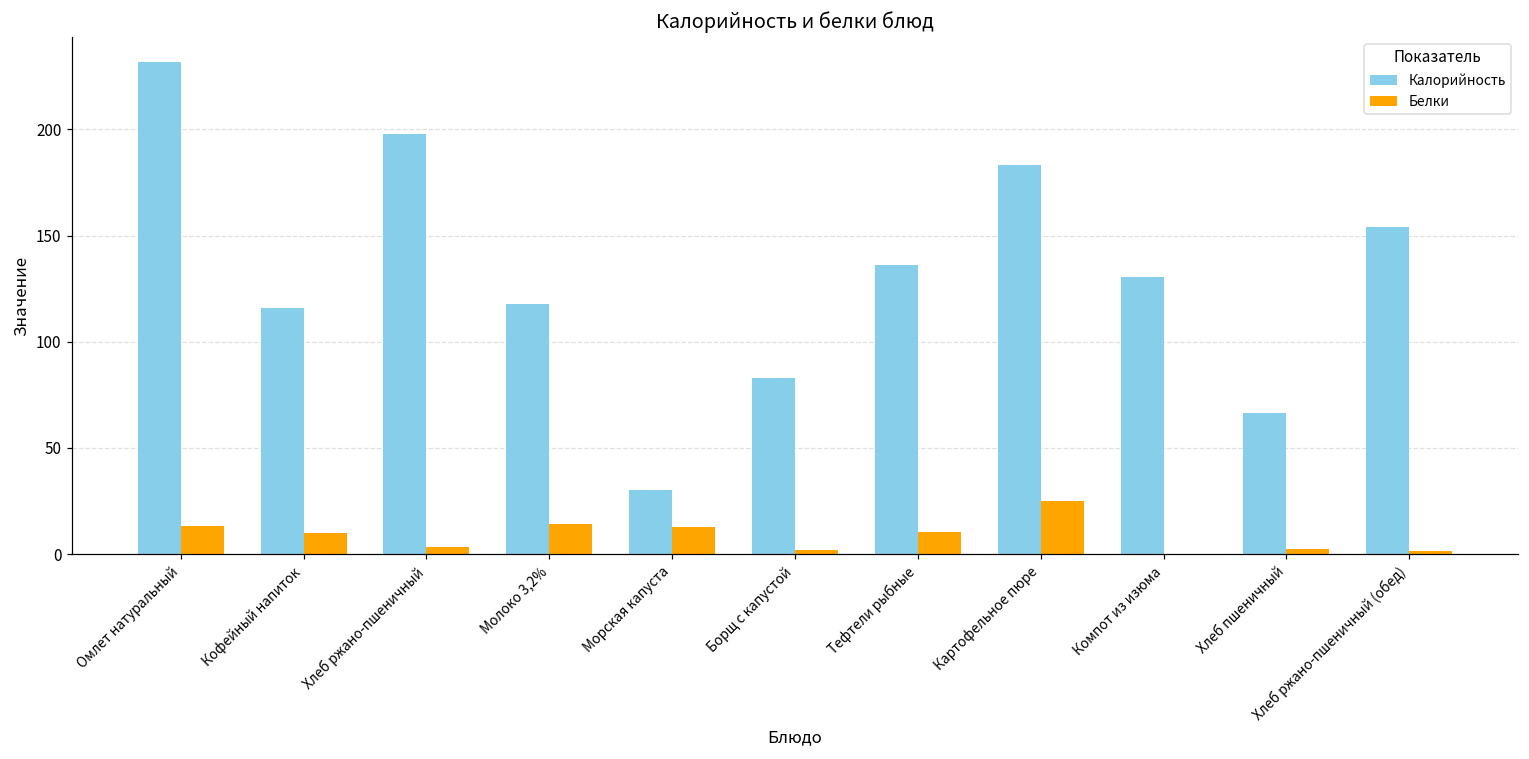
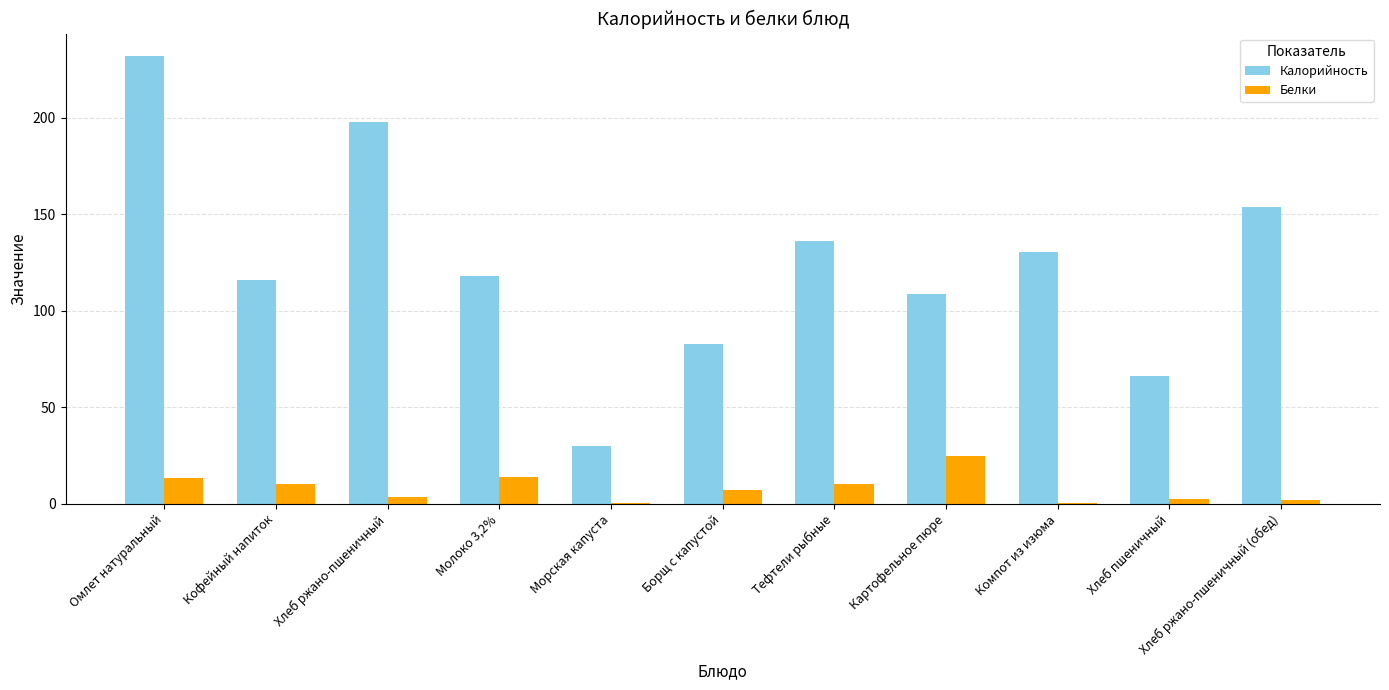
Белки, Морская капуста: 13 -> 0
Белки, Борщ с капустой: 2 -> 7
Калорийность, Картофельное пюре: 183 -> 109
